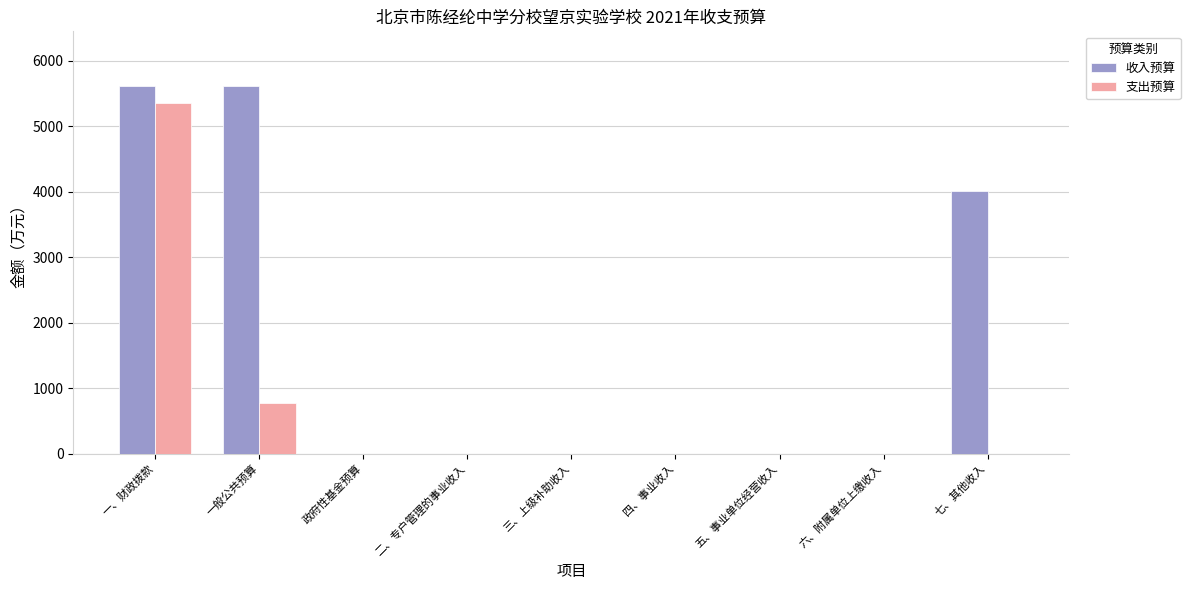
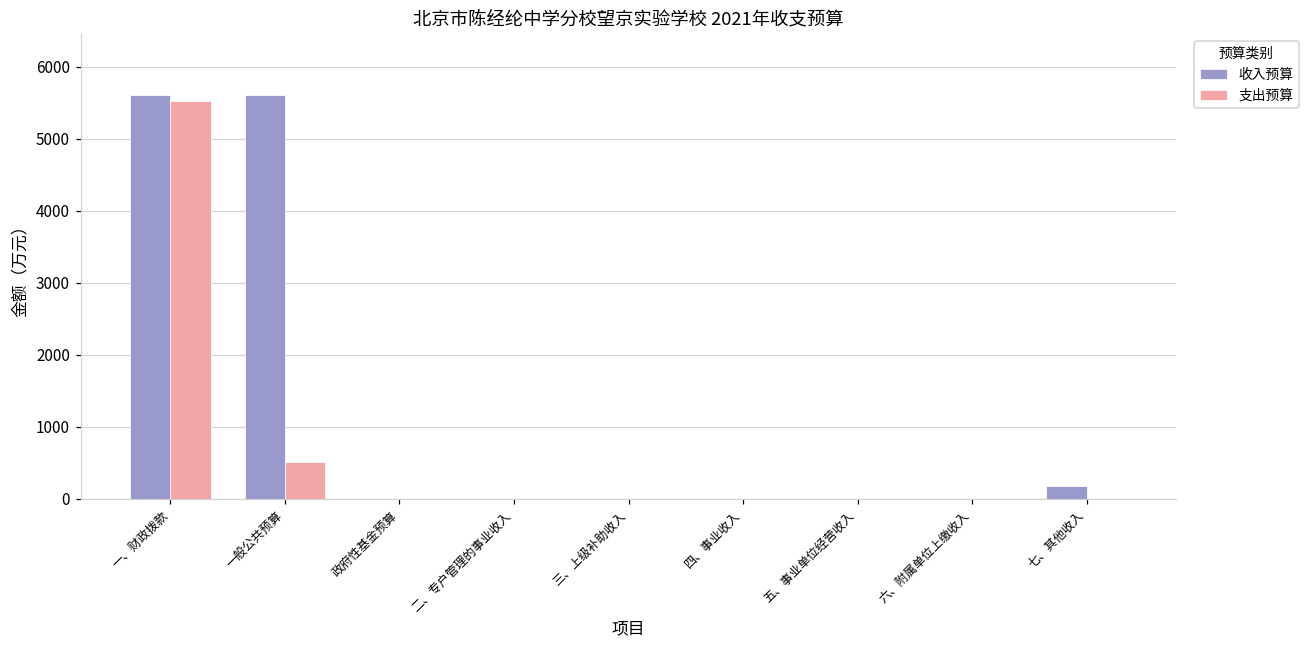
支出预算, 一、财政拨款: 5400 -> 5500
支出预算, 一般公共预算: 800 -> 500
收入预算, 七、其他收入: 4000 -> 200
